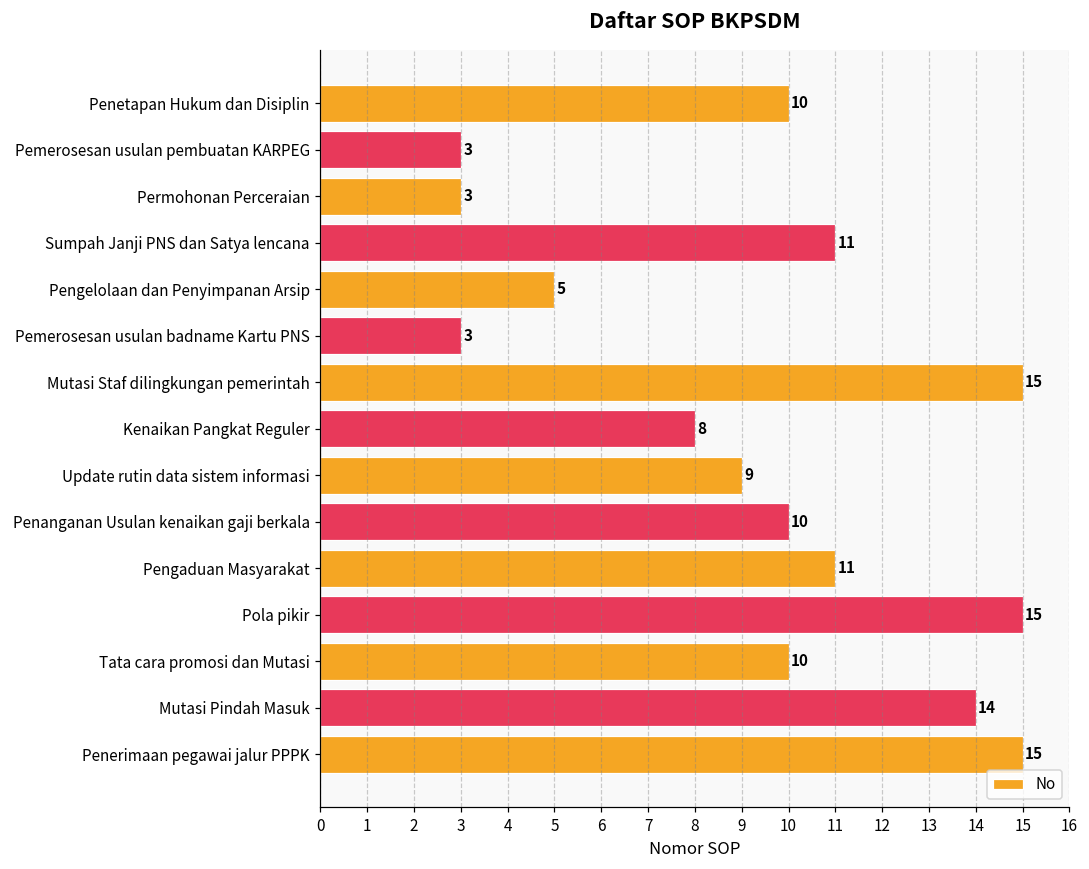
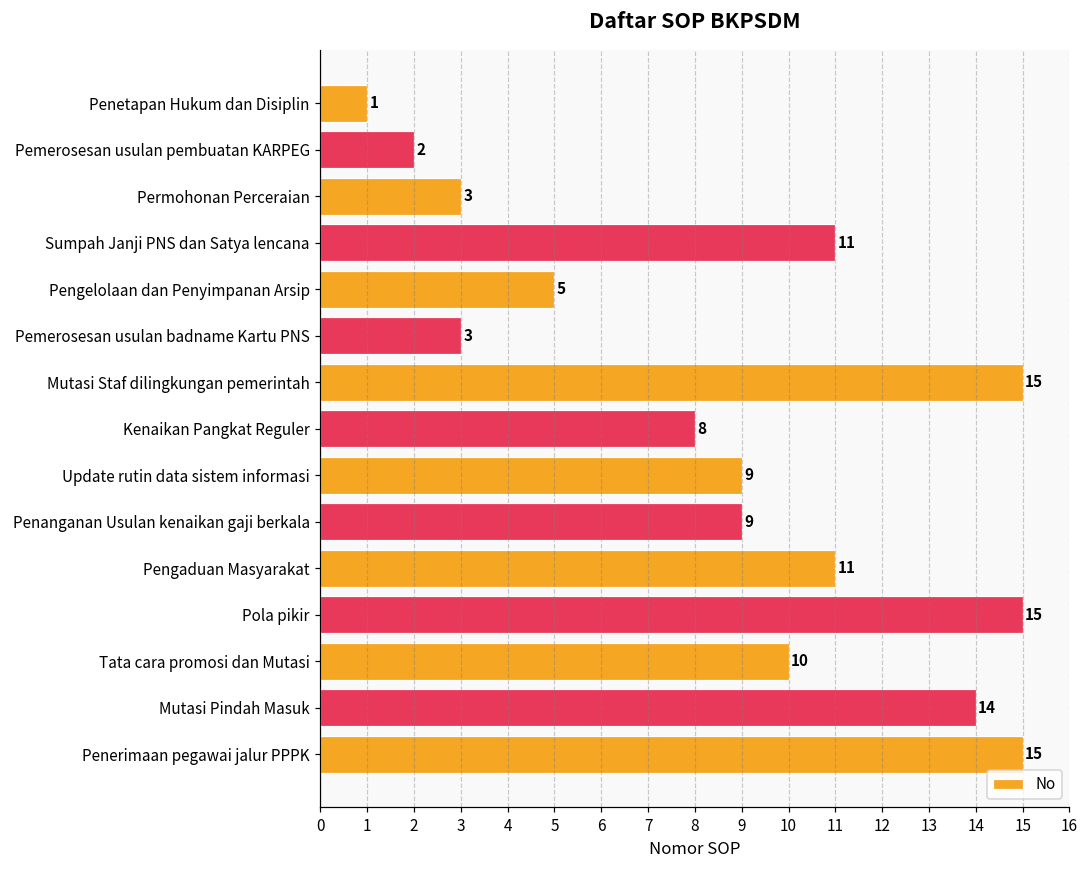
Penetapan Hukum dan Disiplin: 10 -> 1
Pemerosesan usulan pembuatan KARPEG: 3 -> 2
Penanganan Usulan kenaikan gaji berkala: 10 -> 9
